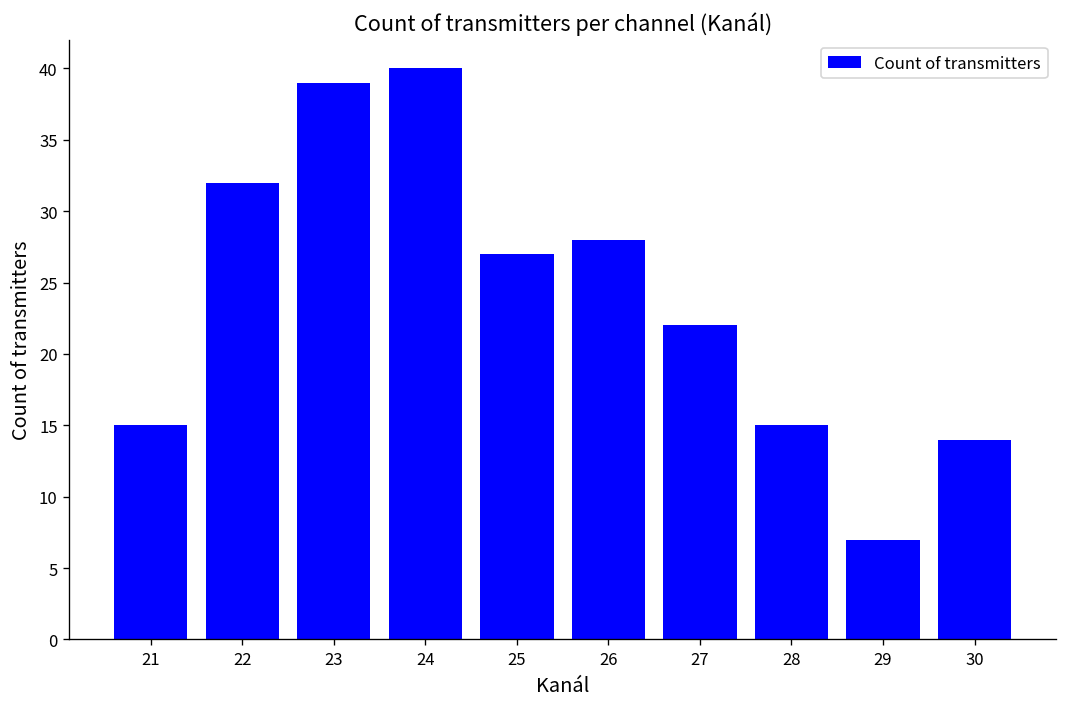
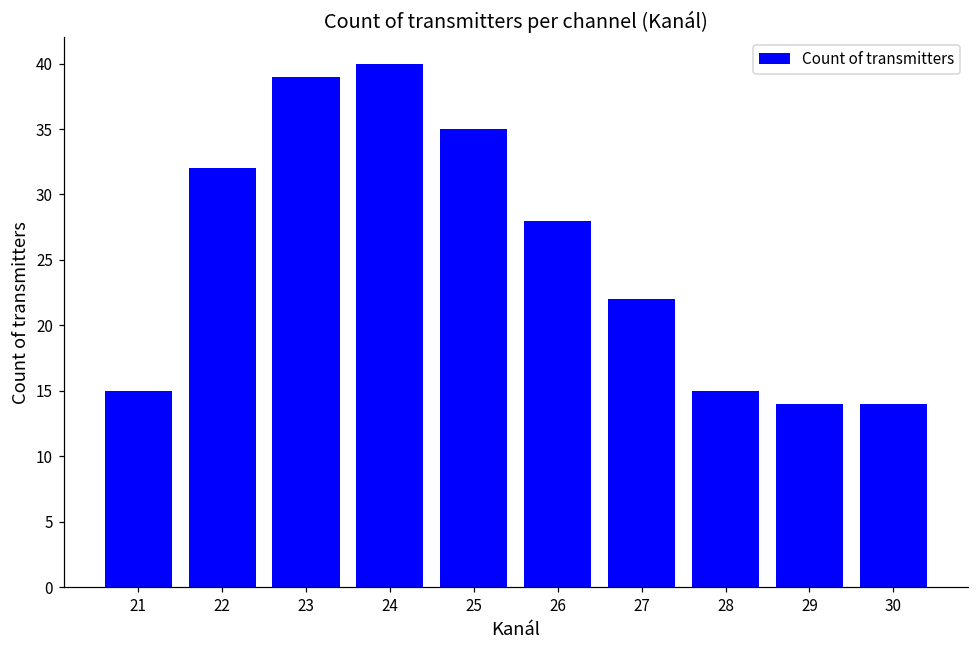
25: 27 -> 35
29: 7 -> 14
